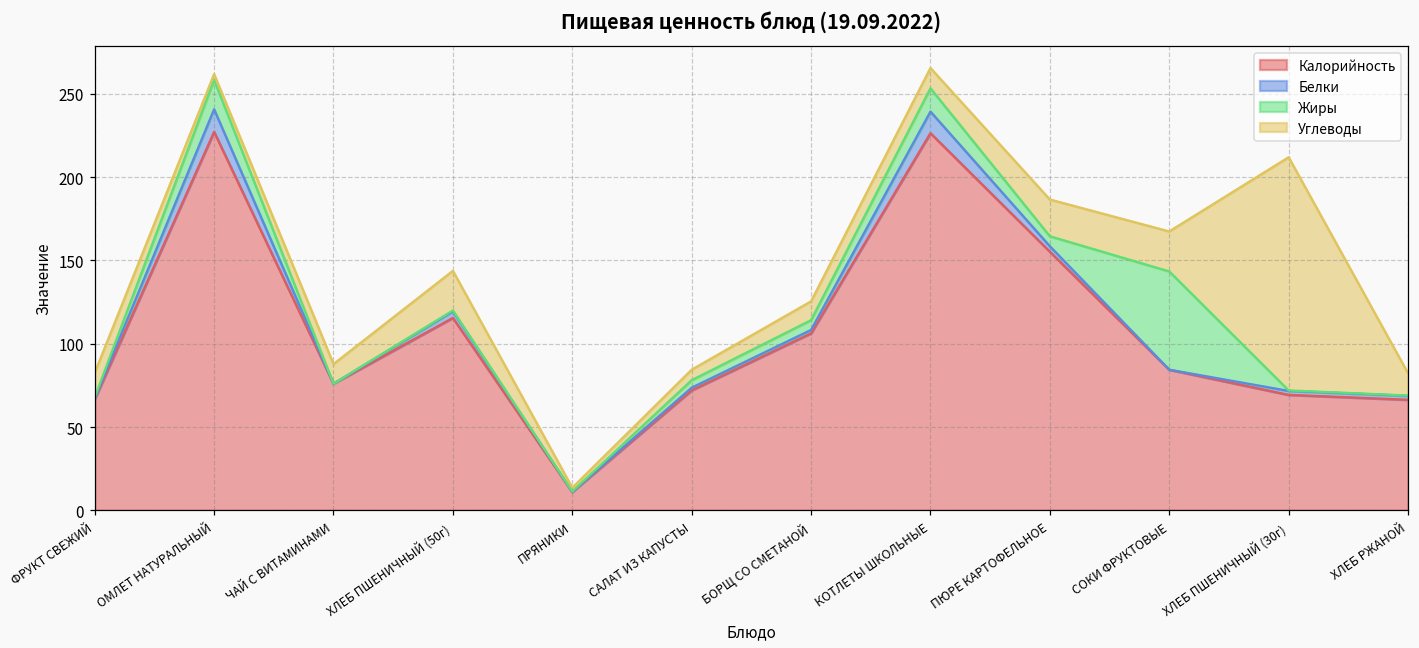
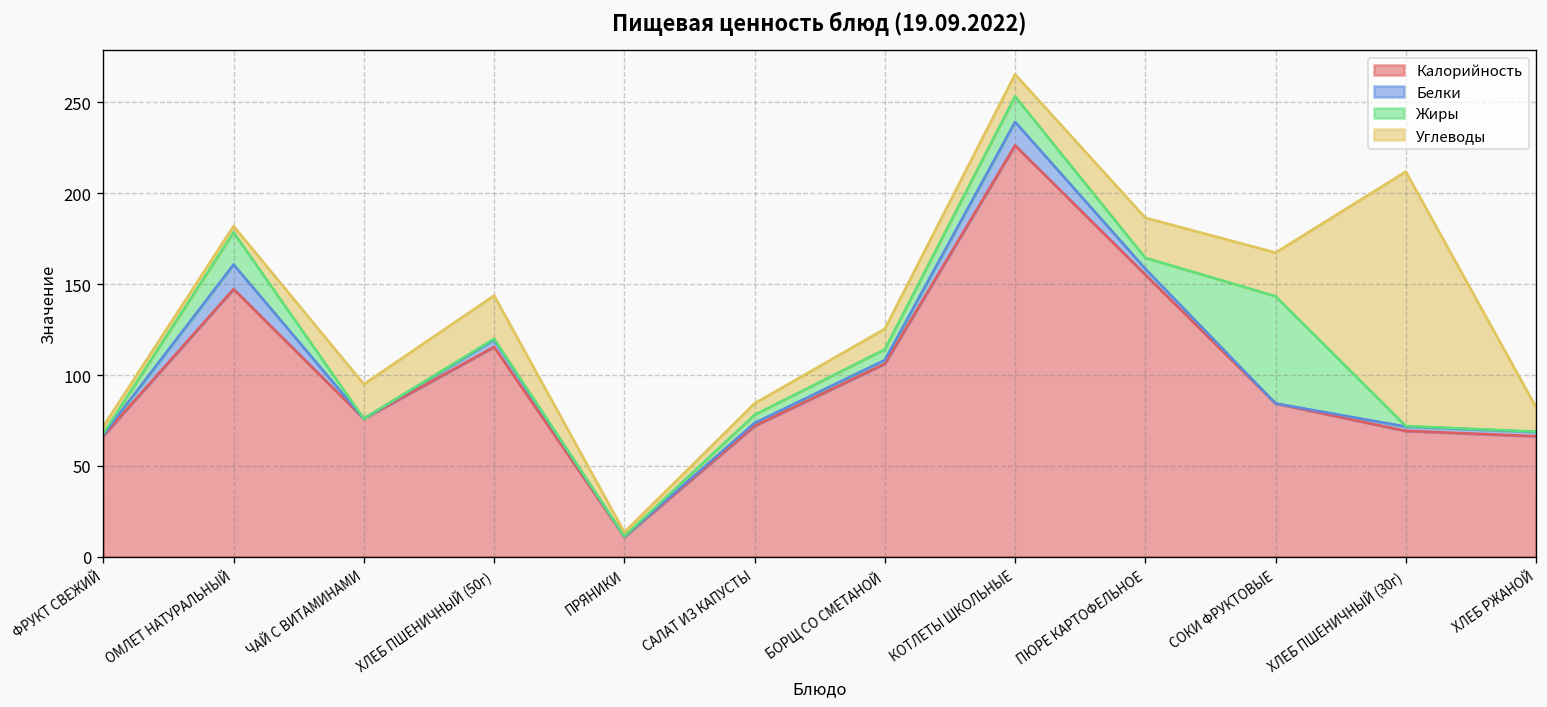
Углеводы, ФРУКТ СВЕЖИЙ: 15 -> 4
Калорийность, ОМЛЕТ НАТУРАЛЬНЫЙ: 227 -> 147
Углеводы, ЧАЙ С ВИТАМИНАМИ: 12 -> 19
